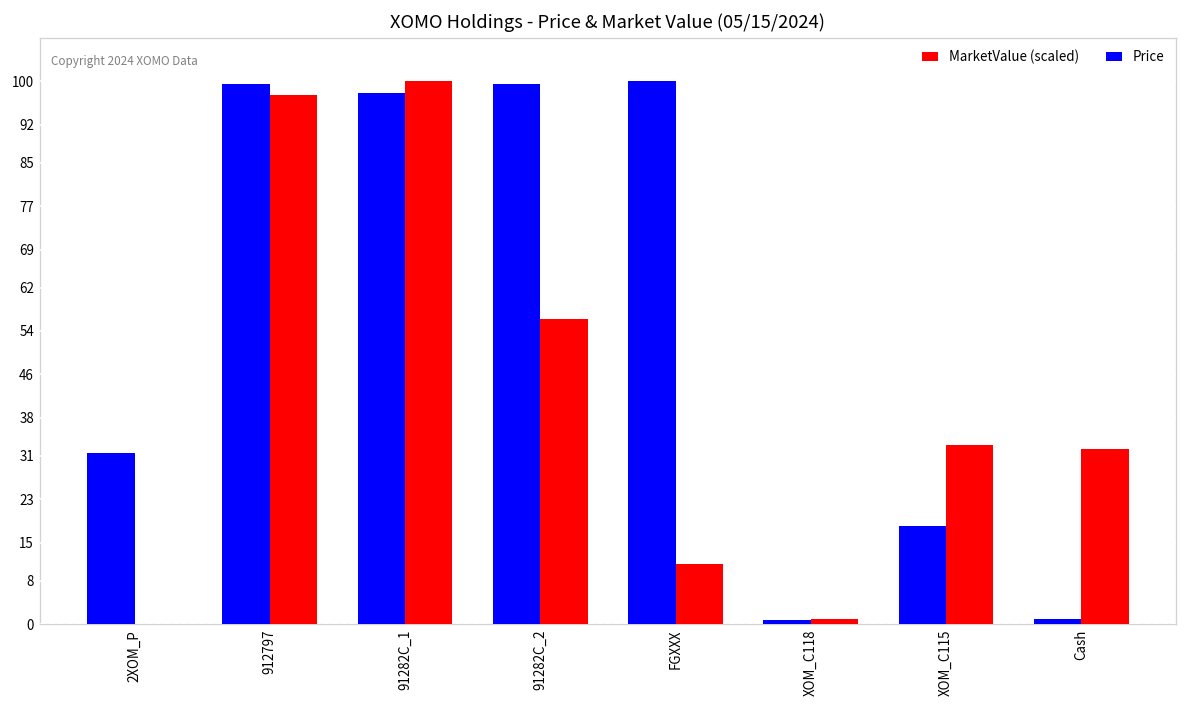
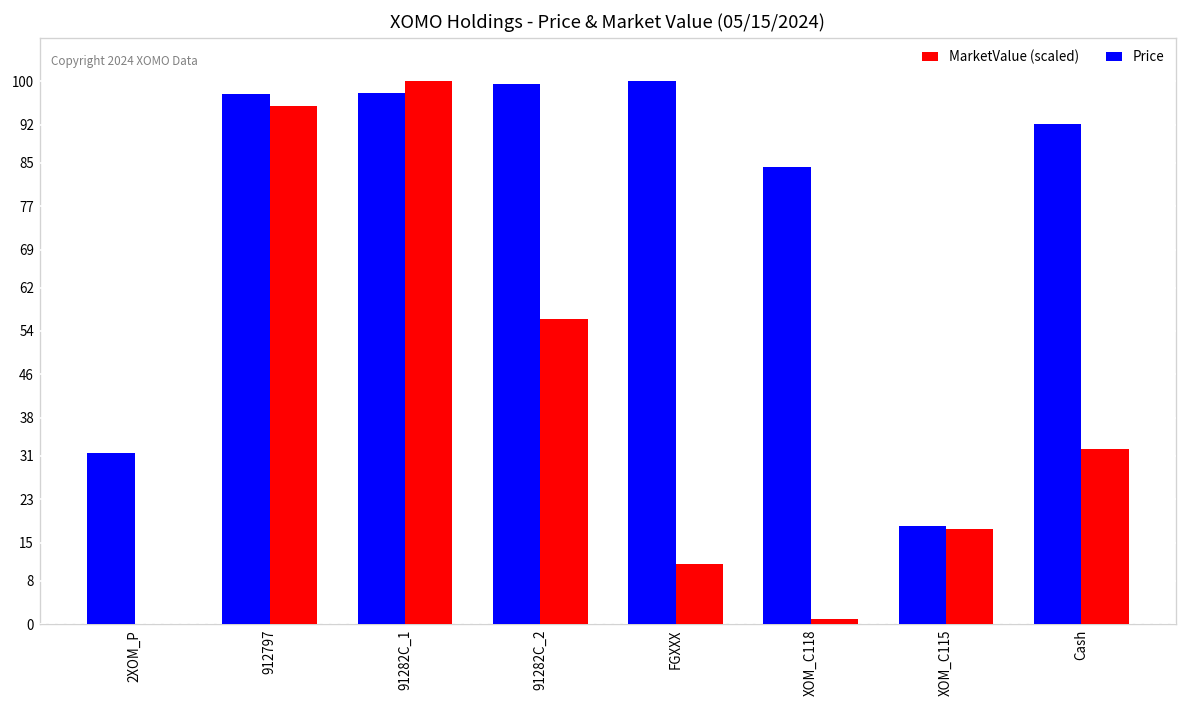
Price, 912797: 100 -> 98
MarketValue (scaled), 912797: 98 -> 95
Price, XOM_C118: 1 -> 84
MarketValue (scaled), XOM_C115: 33 -> 18
Price, Cash: 1 -> 92
